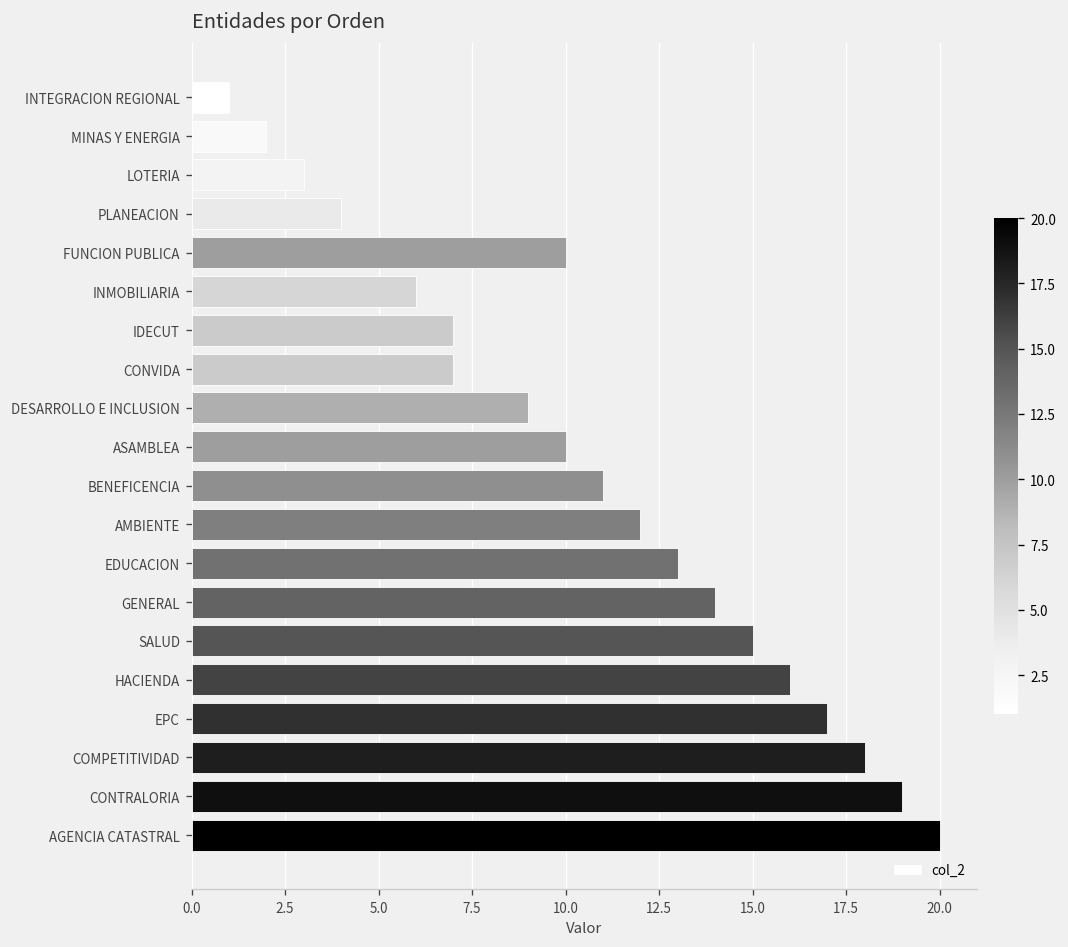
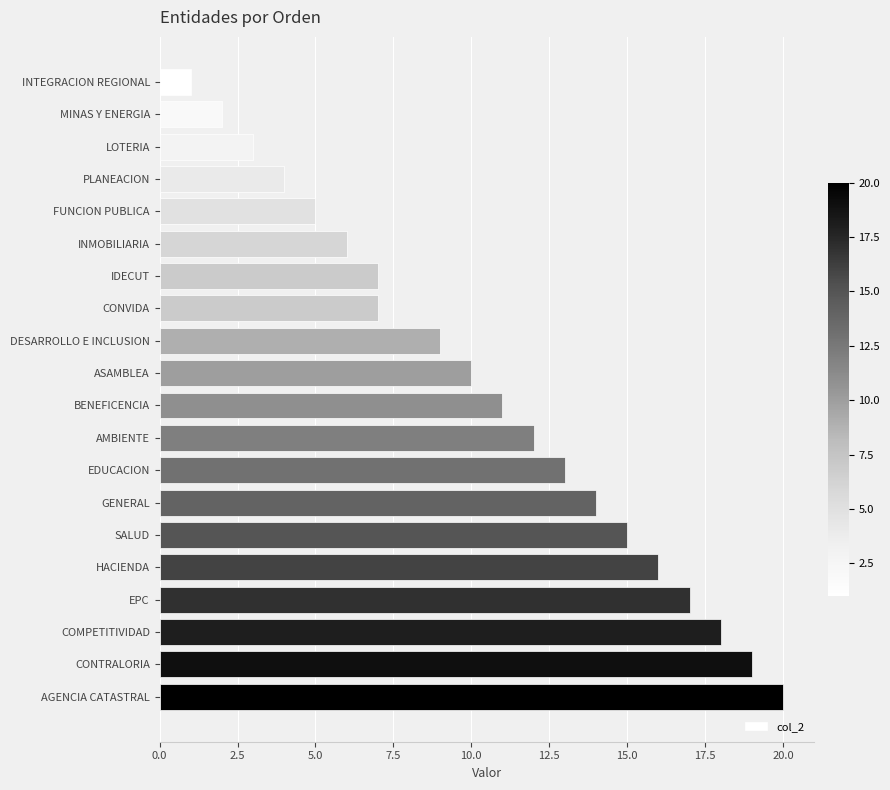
FUNCION PUBLICA: 10 -> 5
